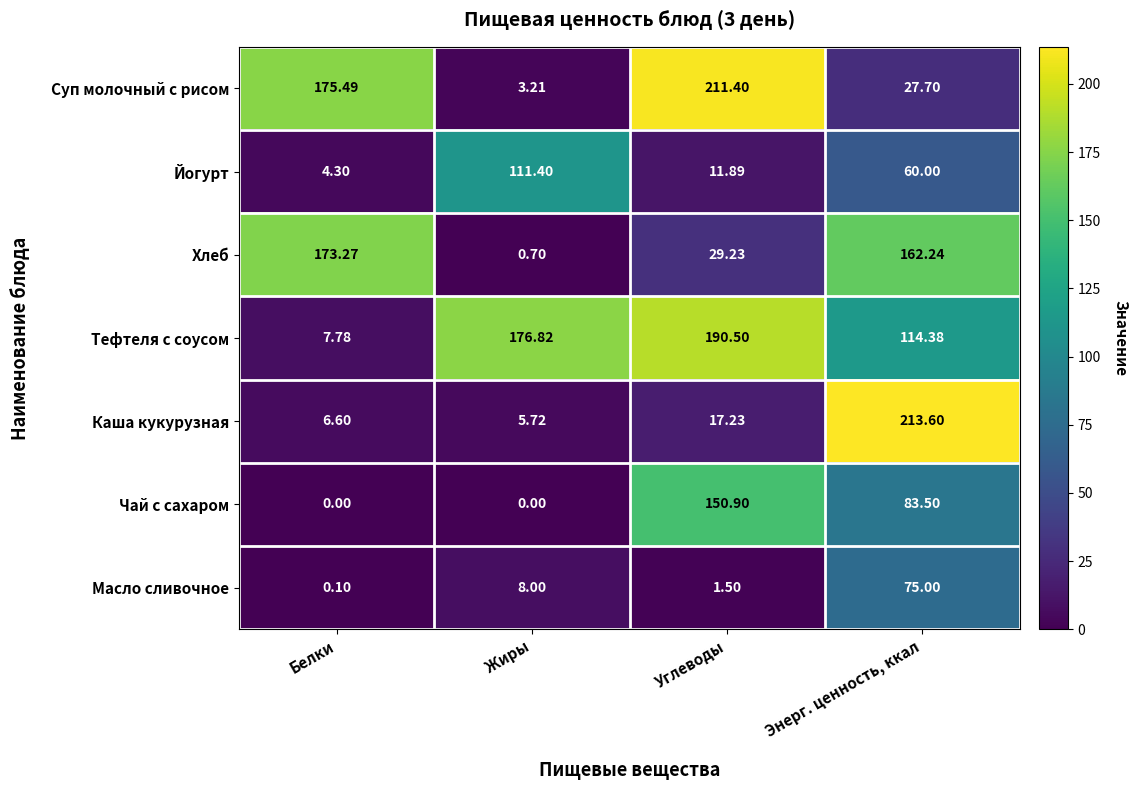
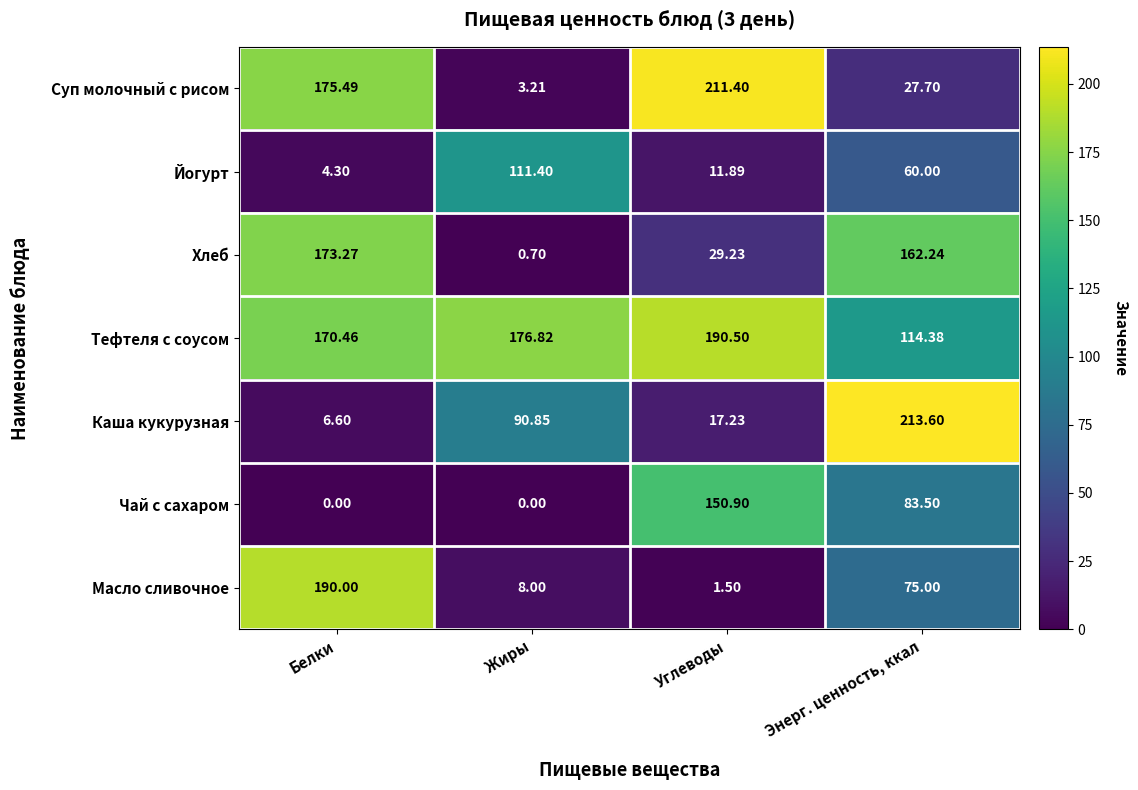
Тефтеля с соусом, Белки: 7.78 -> 170.46
Каша кукурузная, Жиры: 5.72 -> 90.85
Масло сливочное, Белки: 0.10 -> 190.00
